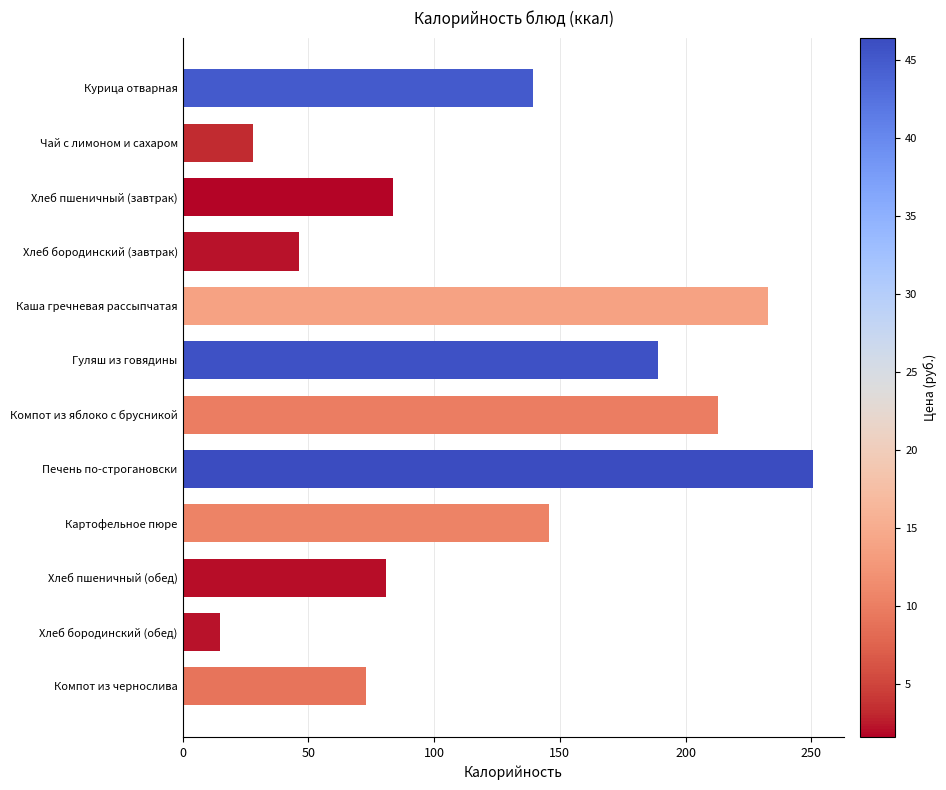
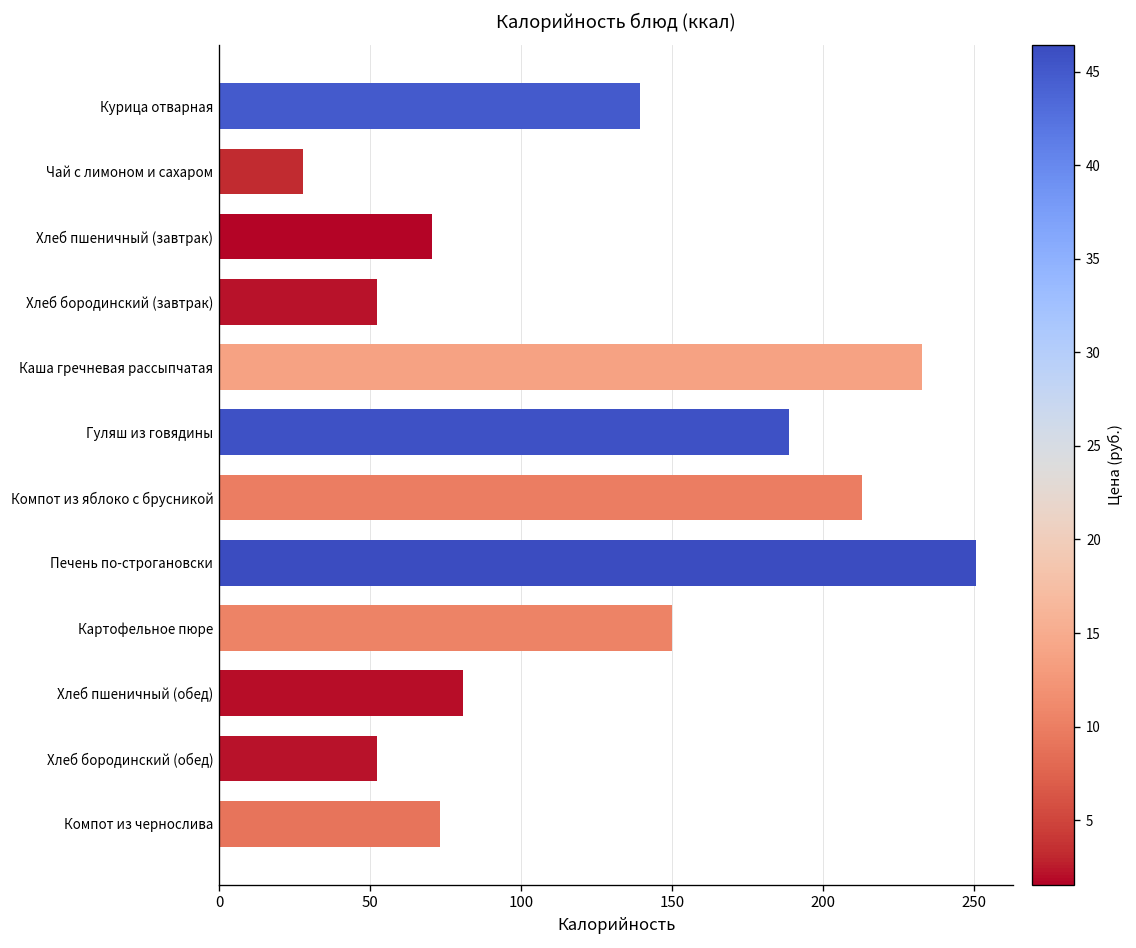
Хлеб пшеничный (завтрак): 84 -> 71
Хлеб бородинский (завтрак): 46 -> 52
Картофельное пюре: 146 -> 150
Хлеб бородинский (обед): 15 -> 52
